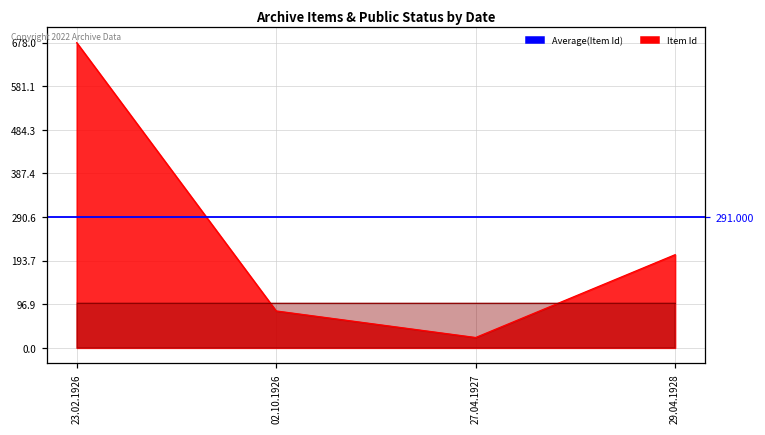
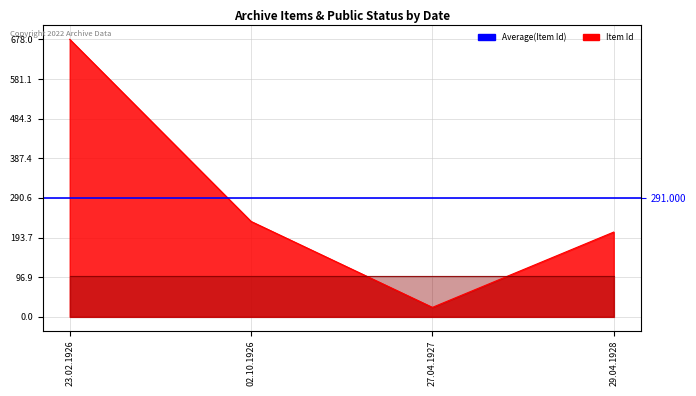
Item Id, 02.10.1926: 80 -> 230
